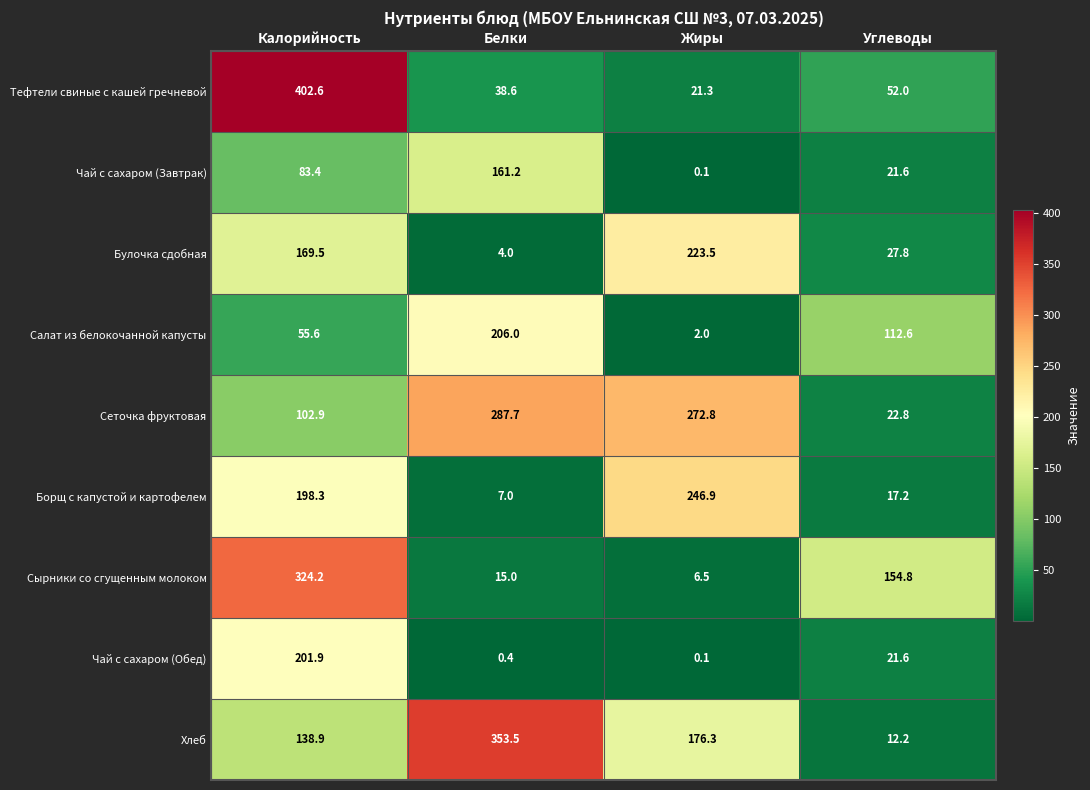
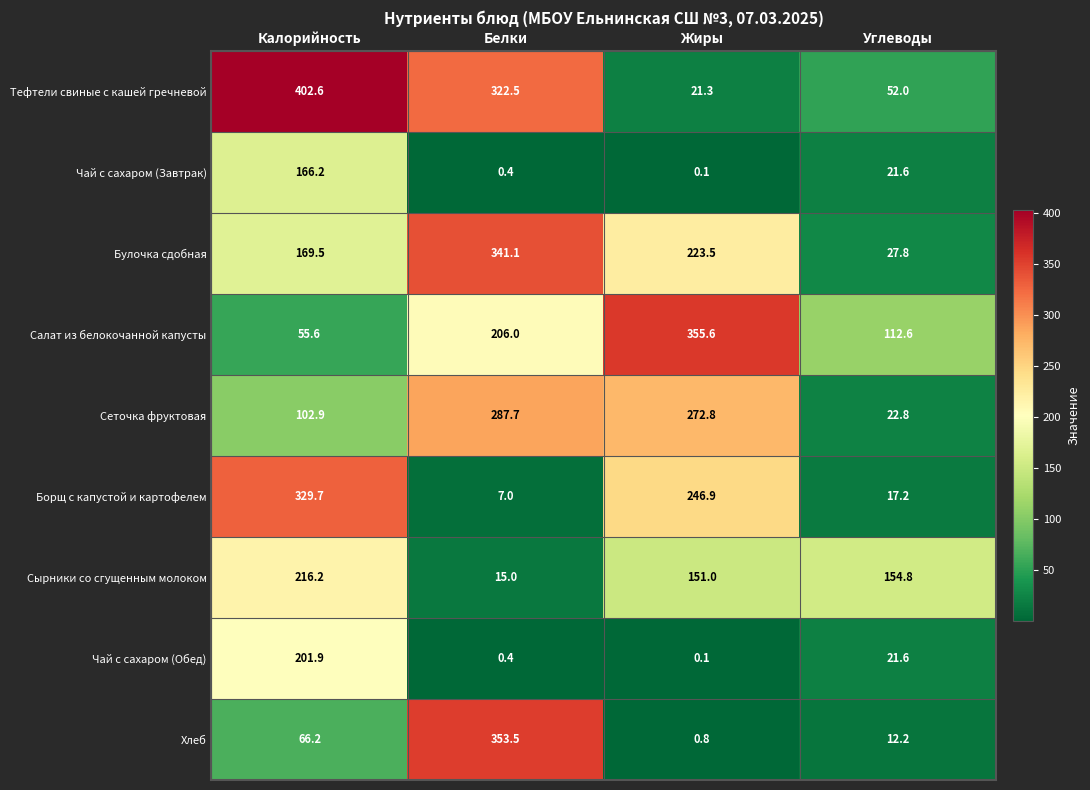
Тефтели свиные с кашей гречневой, Белки: 38.6 -> 322.5
Чай с сахаром (Завтрак), Калорийность: 83.4 -> 166.2
Чай с сахаром (Завтрак), Белки: 161.2 -> 0.4
Булочка сдобная, Белки: 4.0 -> 341.1
Салат из белокочанной капусты, Жиры: 2.0 -> 355.6
Борщ с капустой и картофелем, Калорийность: 198.3 -> 329.7
Сырники со сгущенным молоком, Калорийность: 324.2 -> 216.2
Сырники со сгущенным молоком, Жиры: 6.5 -> 151.0
Хлеб, Калорийность: 138.9 -> 66.2
Хлеб, Жиры: 176.3 -> 0.8
